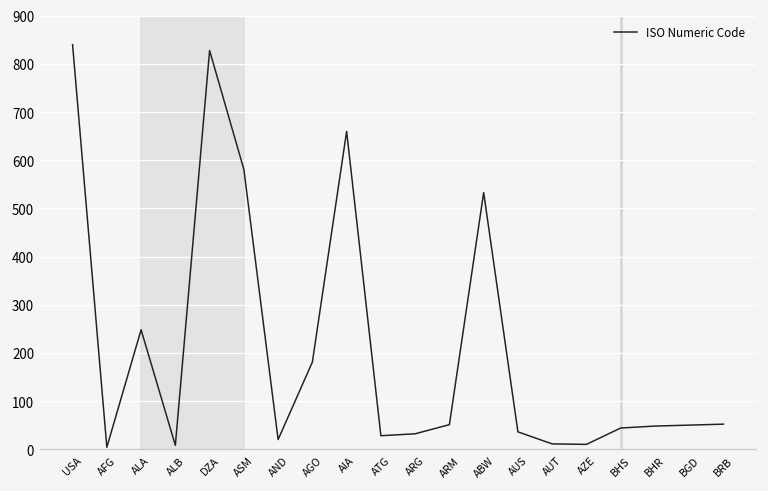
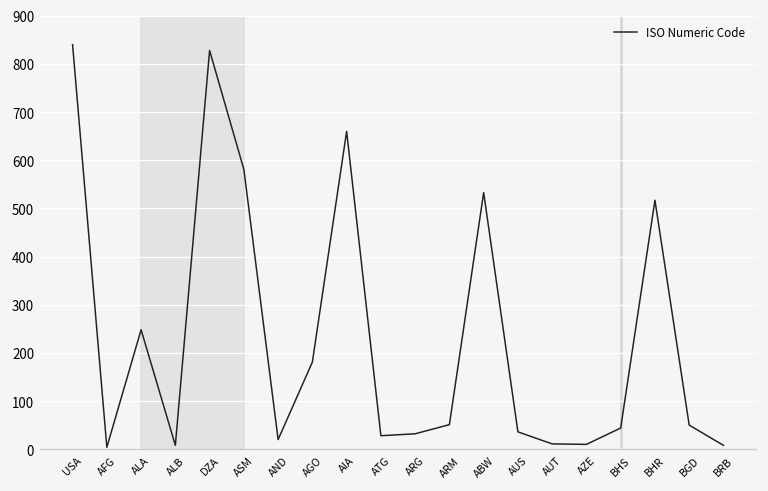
BHR: 50 -> 520
BRB: 50 -> 10
